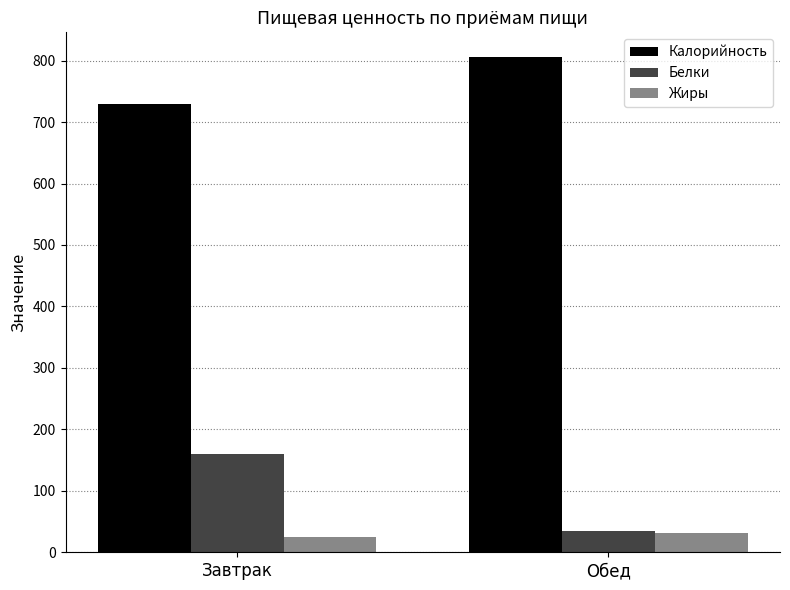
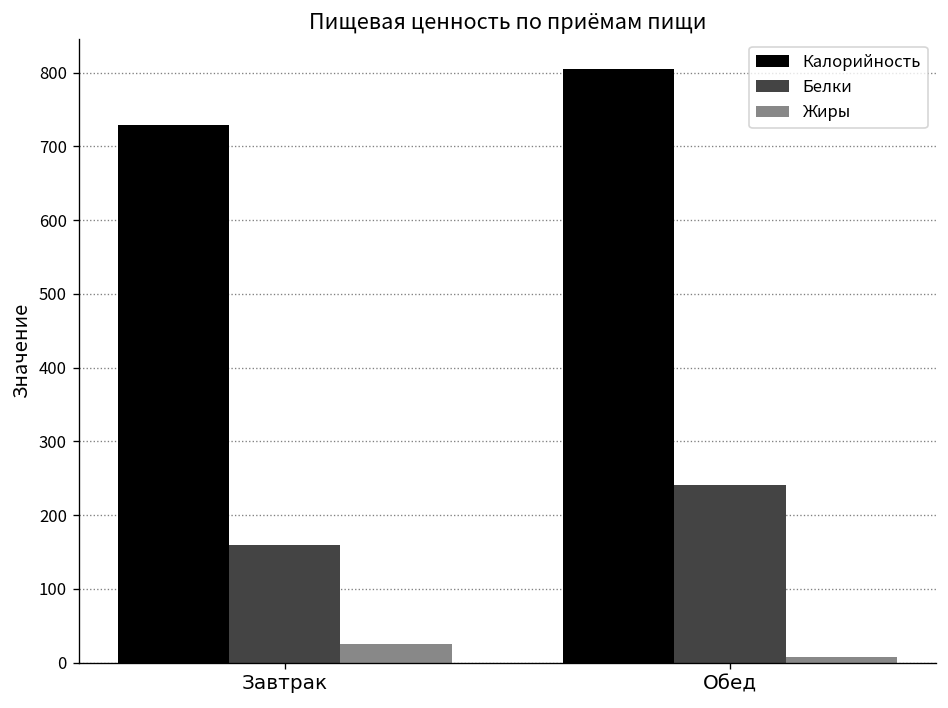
Белки, Обед: 30 -> 240
Жиры, Обед: 30 -> 10
